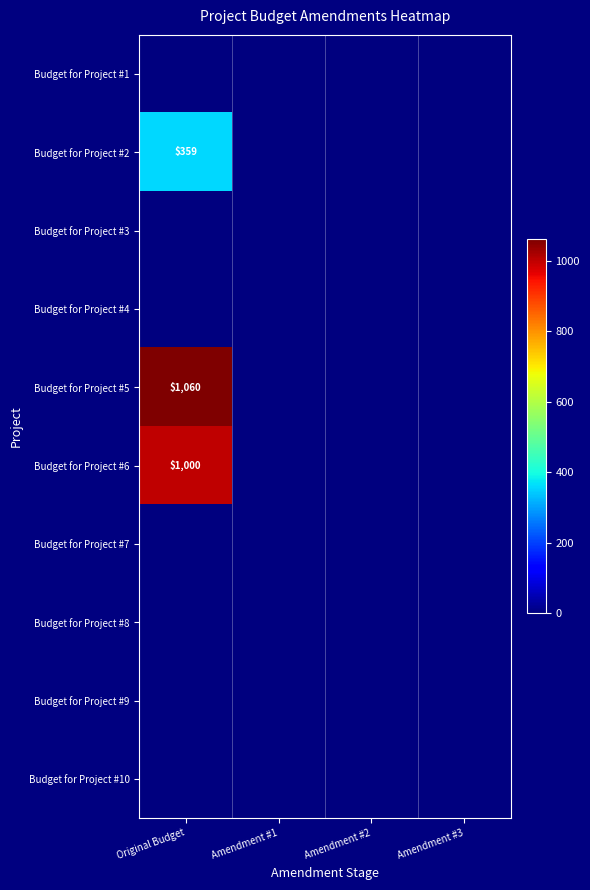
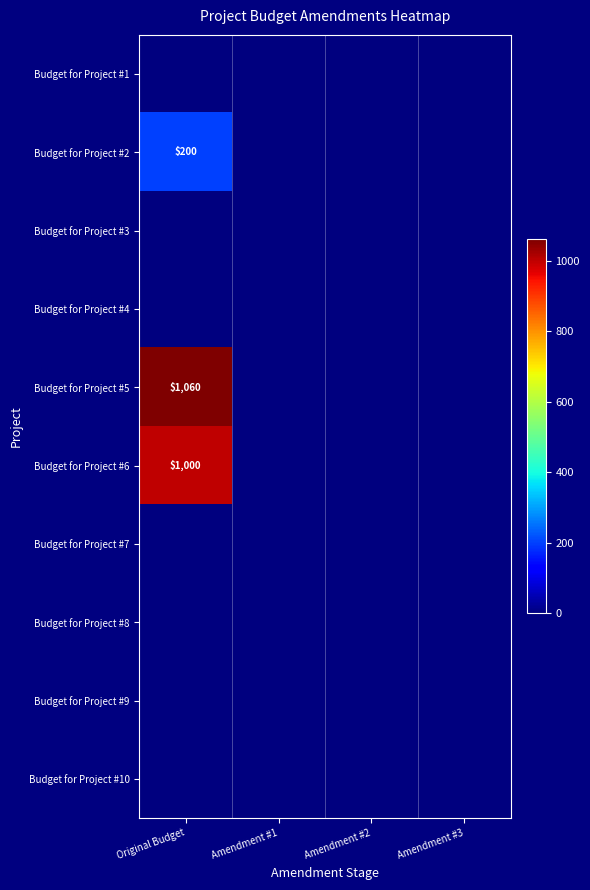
Budget for Project #2, Original Budget: $359 -> $200
